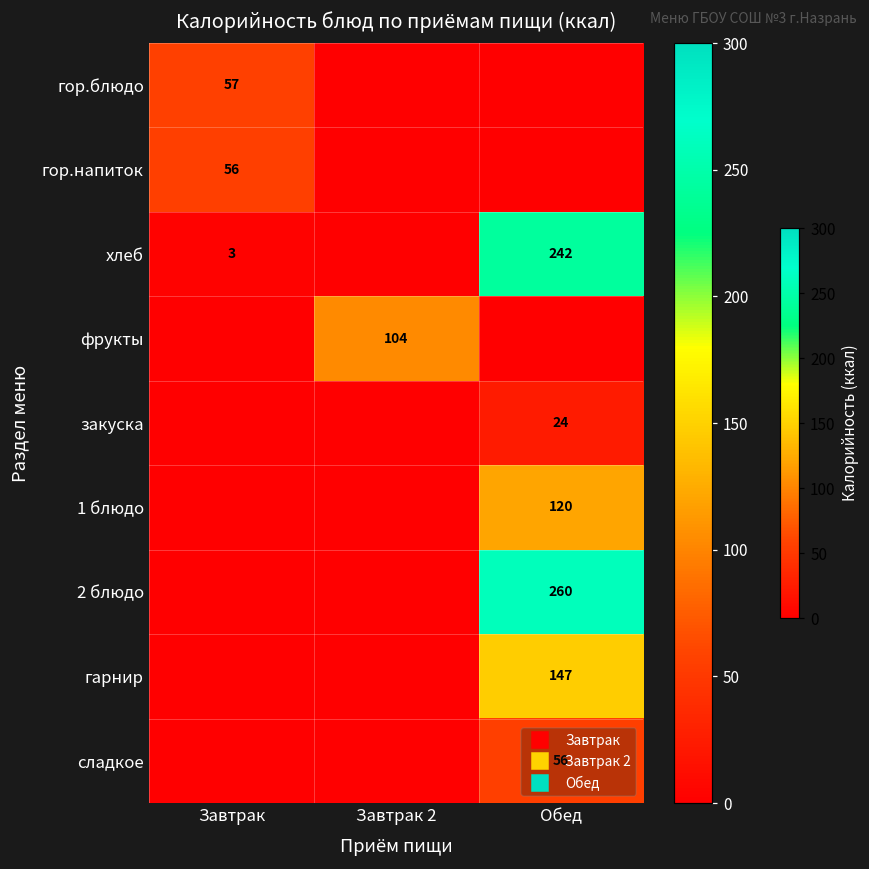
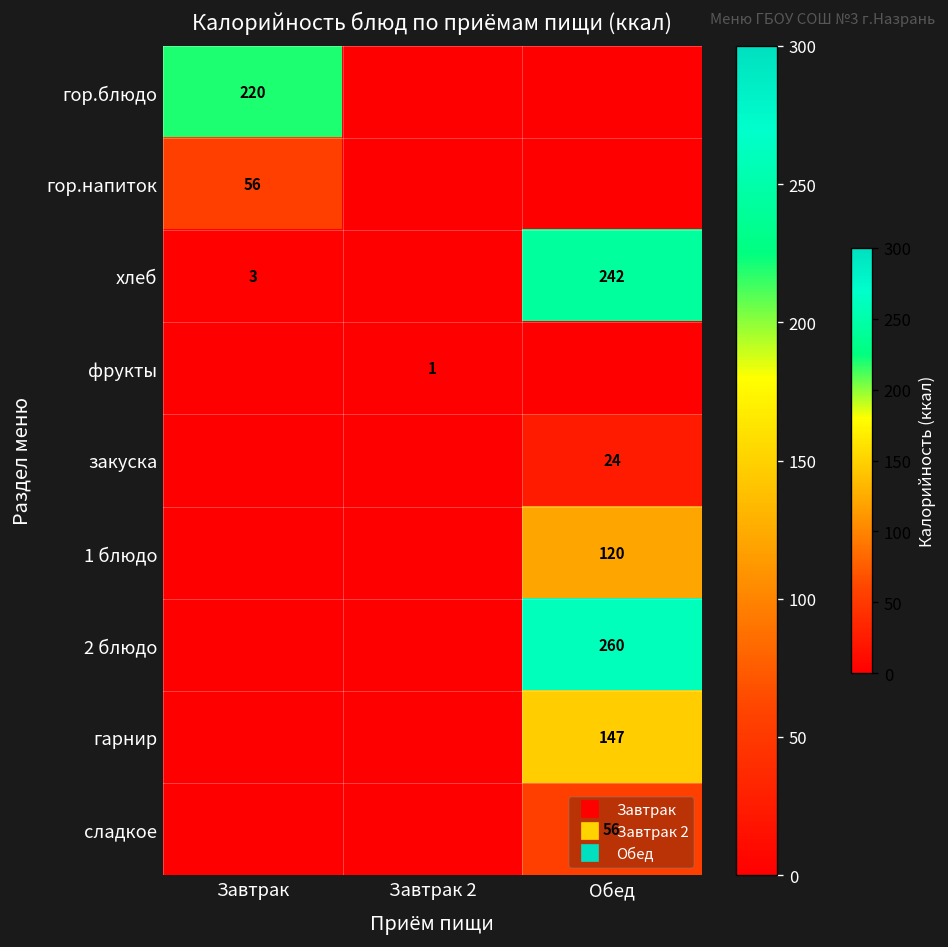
гор.блюдо, Завтрак: 57 -> 220
фрукты, Завтрак 2: 104 -> 1
